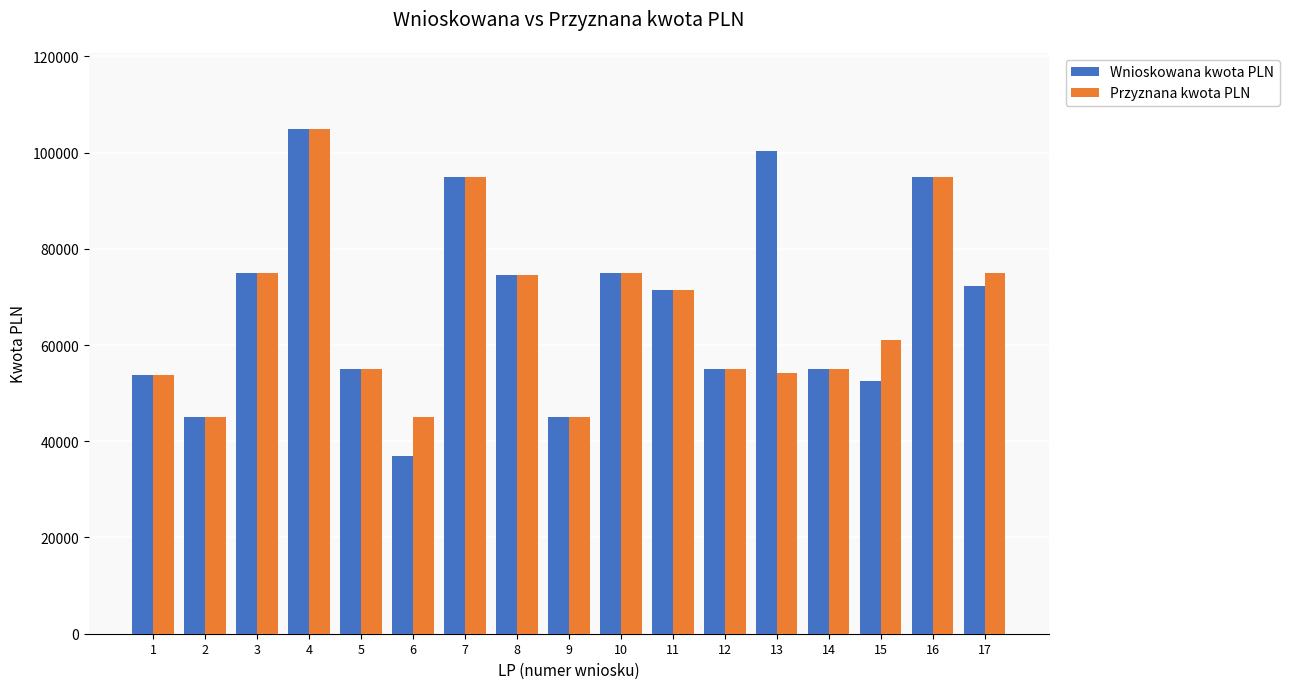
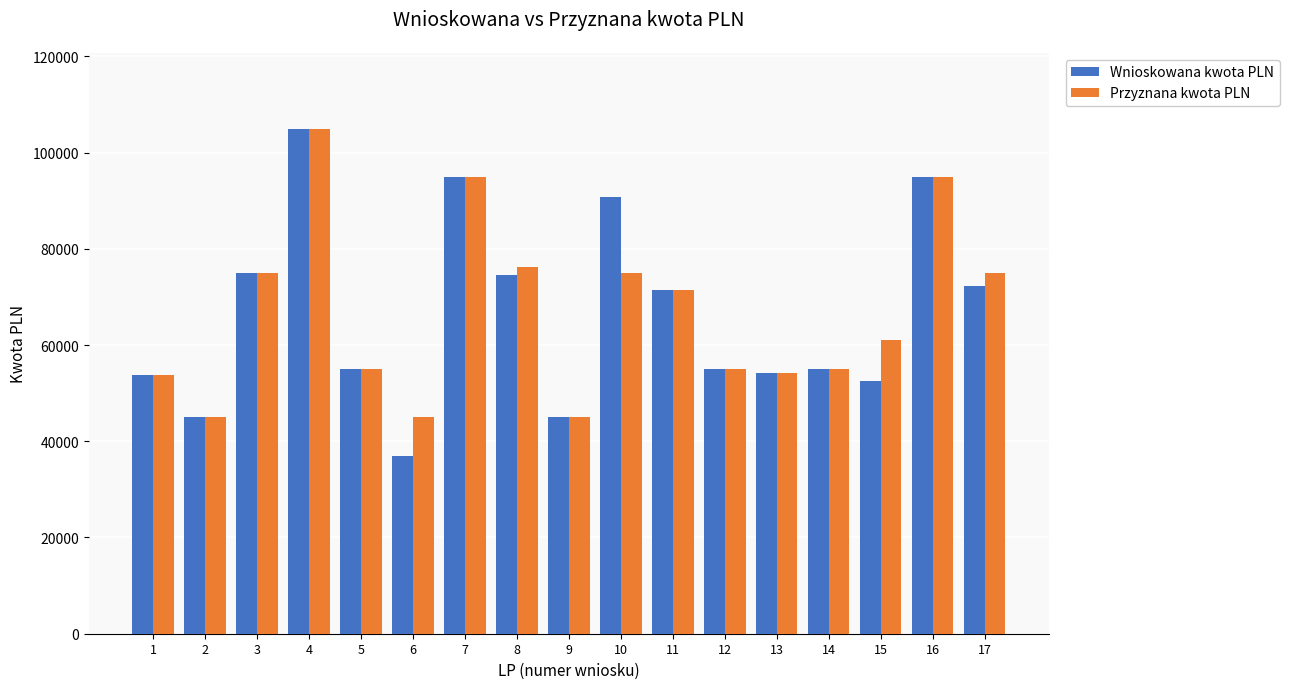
Przyznana kwota PLN, 8: 75000 -> 76000
Wnioskowana kwota PLN, 10: 75000 -> 91000
Wnioskowana kwota PLN, 13: 100000 -> 54000
